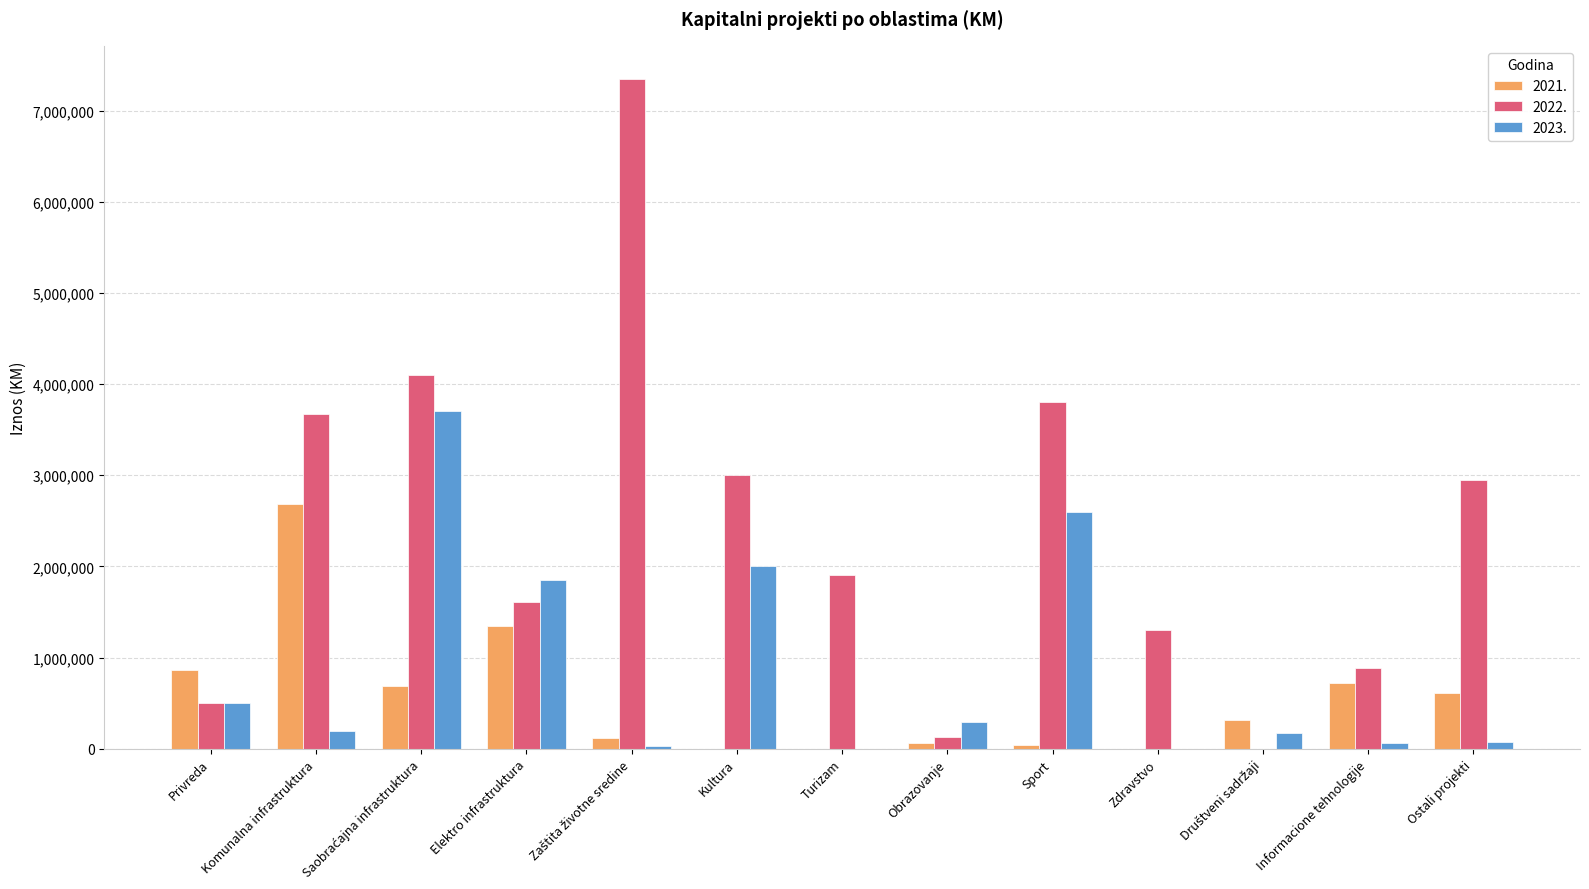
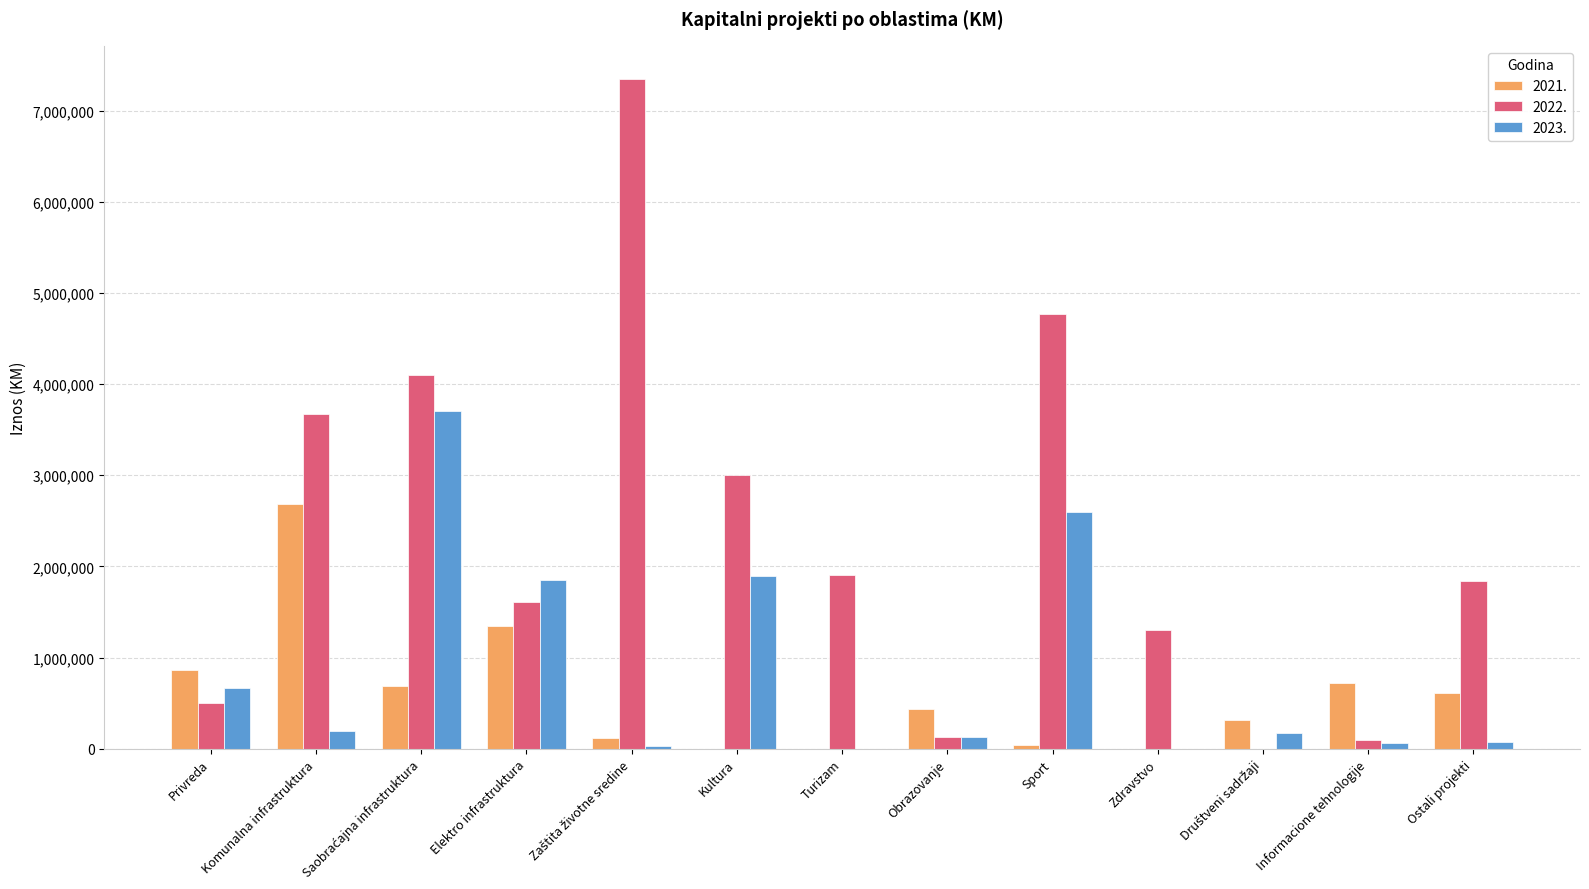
2023., Privreda: 500,000 -> 700,000
2023., Kultura: 2,000,000 -> 1,900,000
2021., Obrazovanje: 100,000 -> 400,000
2023., Obrazovanje: 300,000 -> 100,000
2022., Sport: 3,800,000 -> 4,800,000
2022., Informacione tehnologije: 900,000 -> 100,000
2022., Ostali projekti: 2,900,000 -> 1,800,000
